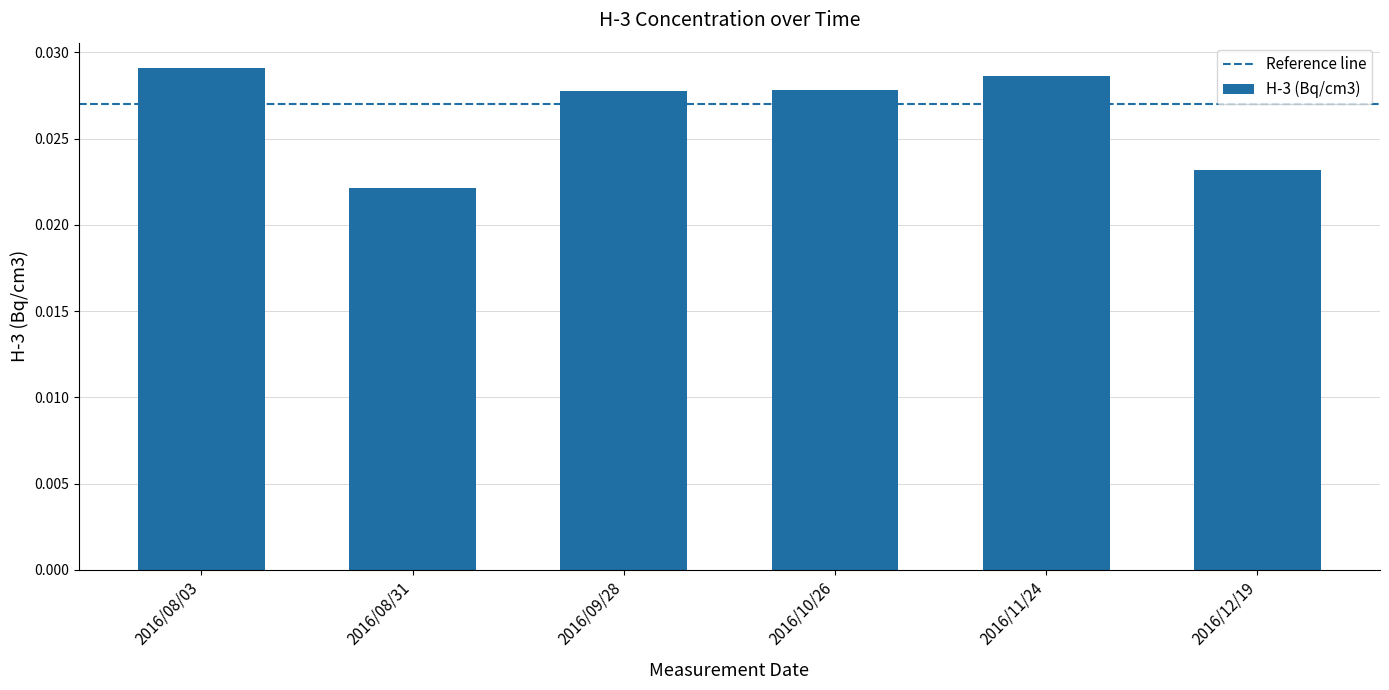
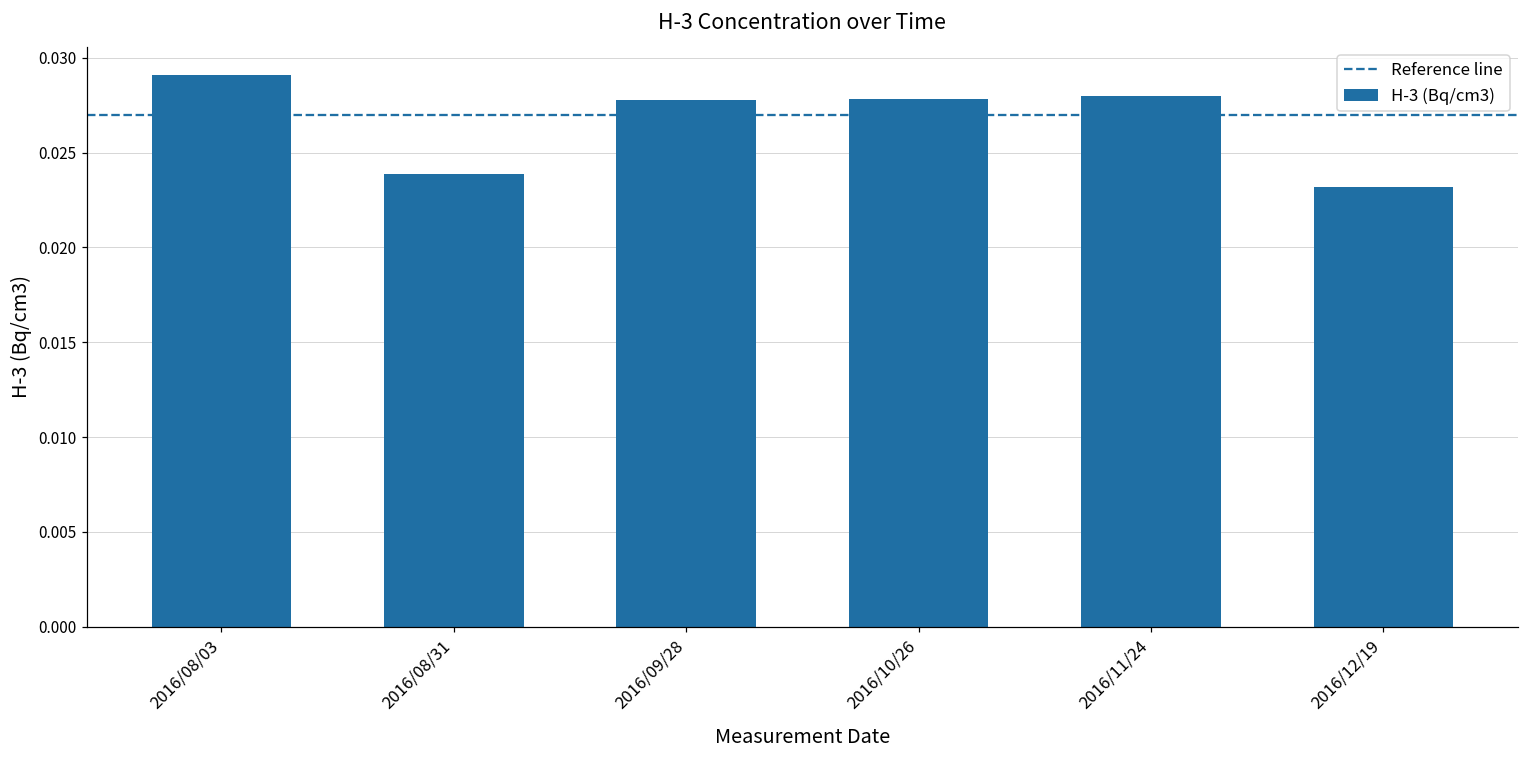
2016/08/31: 0.0221 -> 0.0239
2016/11/24: 0.0286 -> 0.0280
